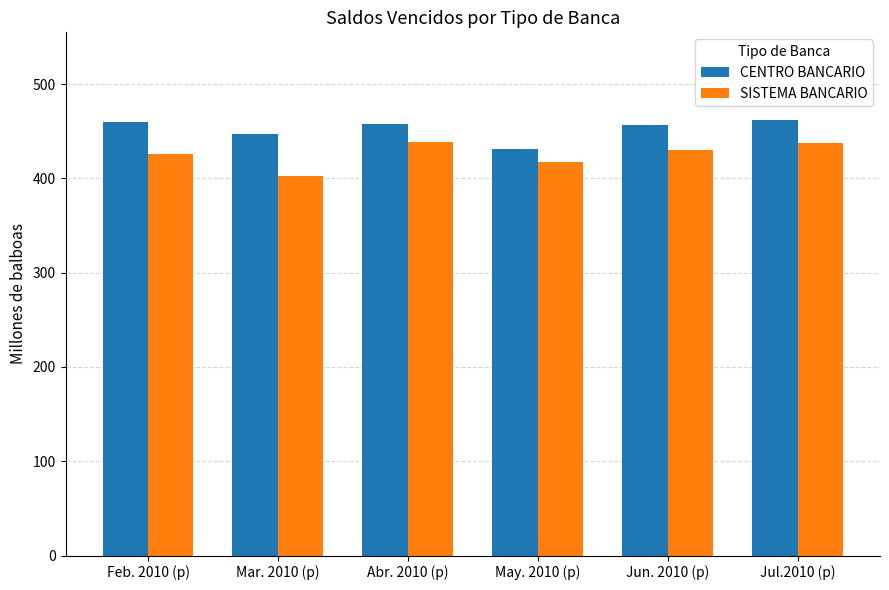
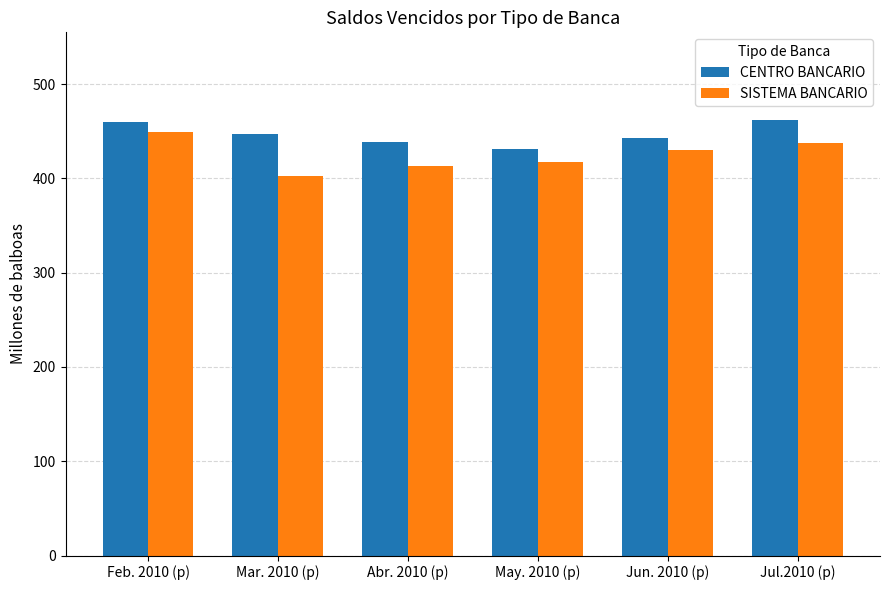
SISTEMA BANCARIO, Feb. 2010 (p): 430 -> 450
CENTRO BANCARIO, Abr. 2010 (p): 460 -> 440
SISTEMA BANCARIO, Abr. 2010 (p): 440 -> 410
CENTRO BANCARIO, Jun. 2010 (p): 460 -> 440
